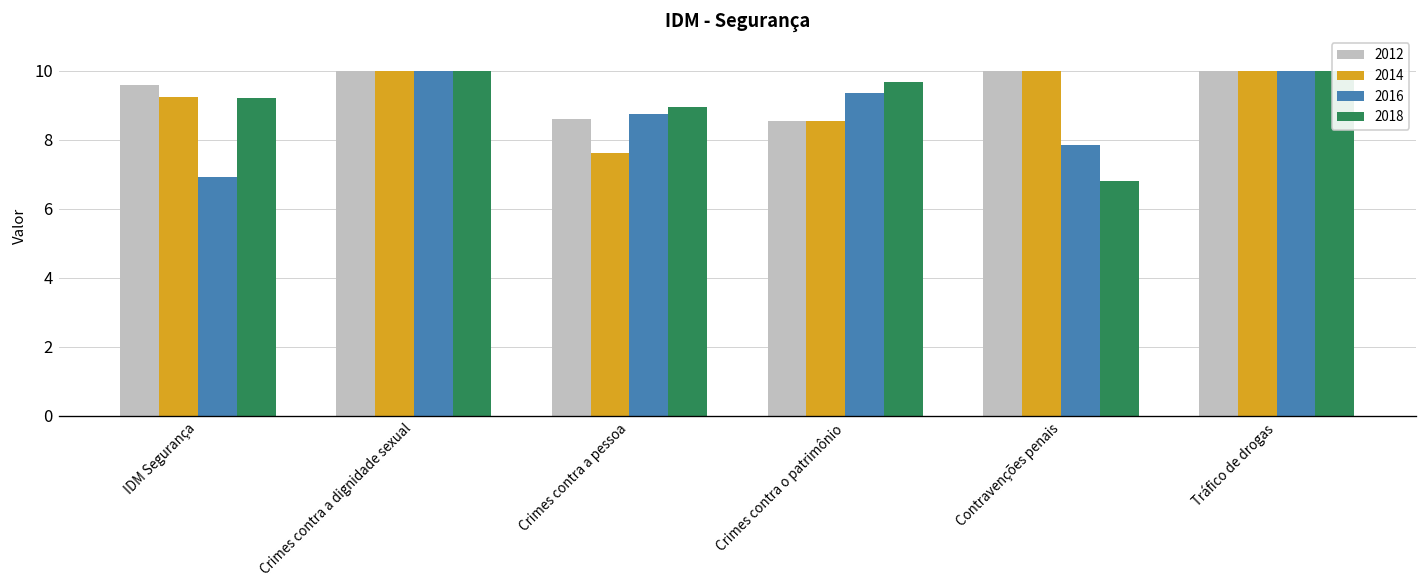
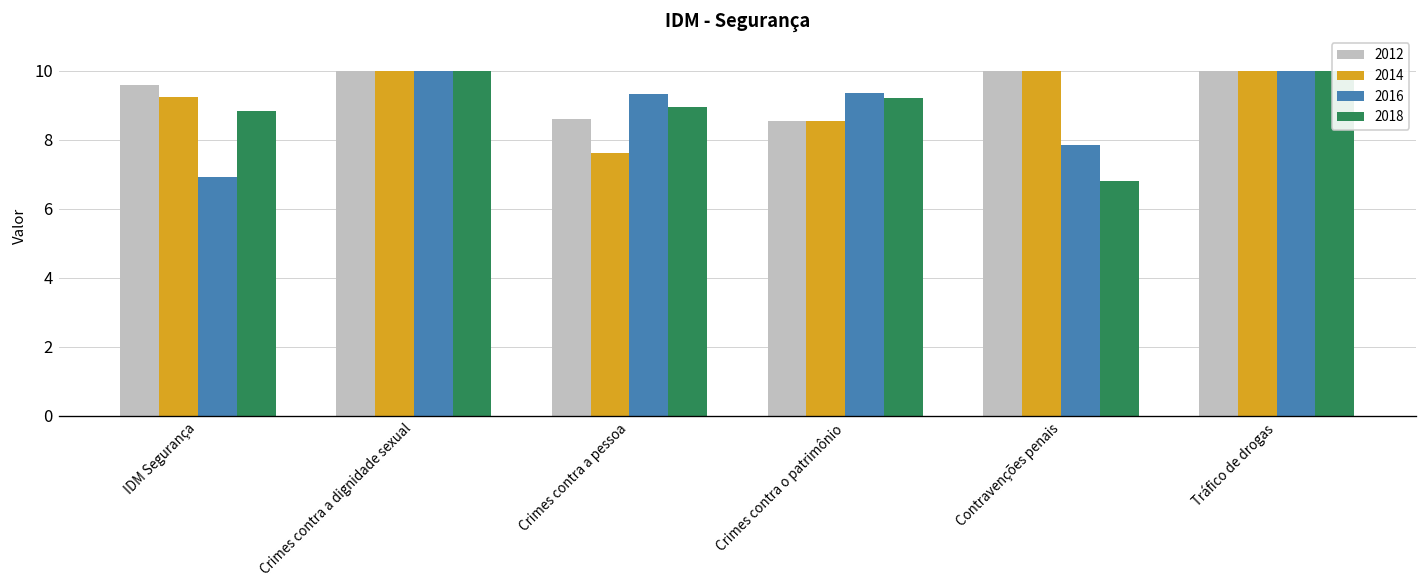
2018, IDM Segurança: 9.2 -> 8.8
2016, Crimes contra a pessoa: 8.8 -> 9.3
2018, Crimes contra o patrimônio: 9.7 -> 9.2
